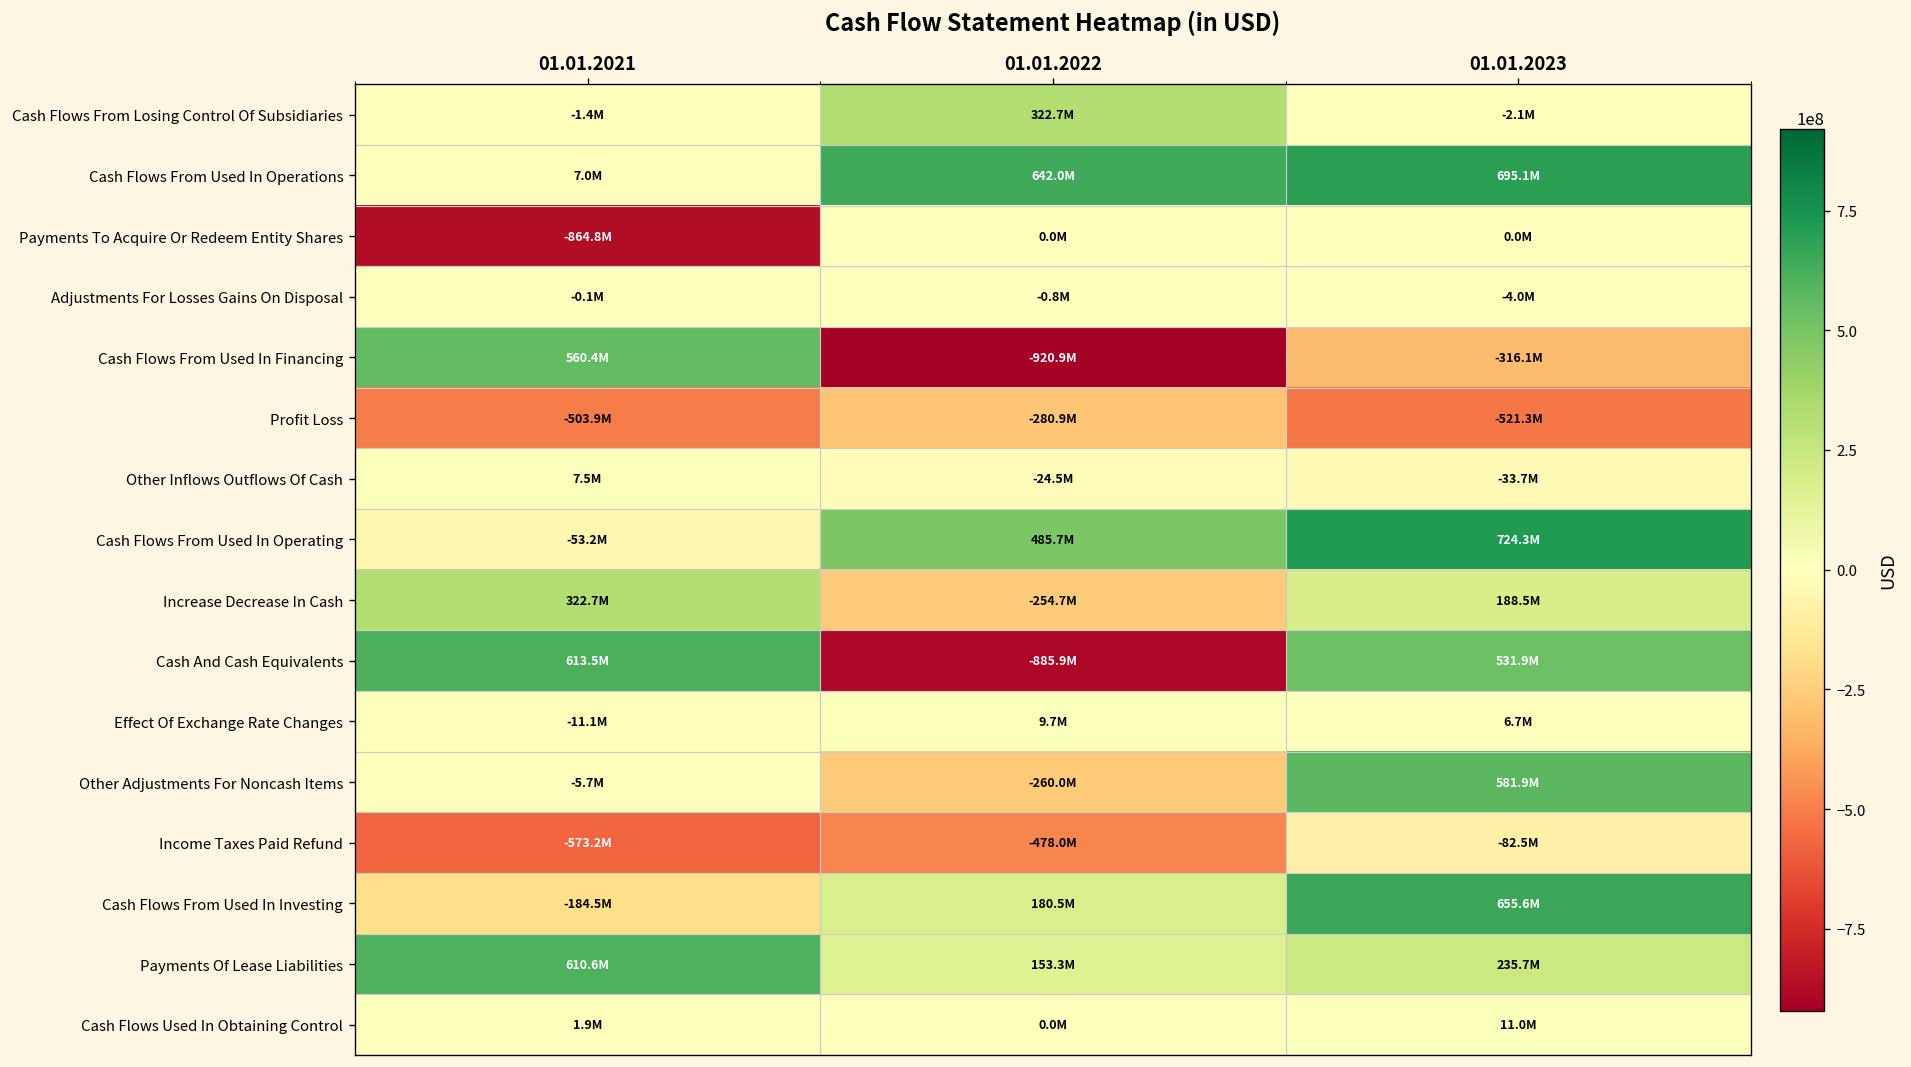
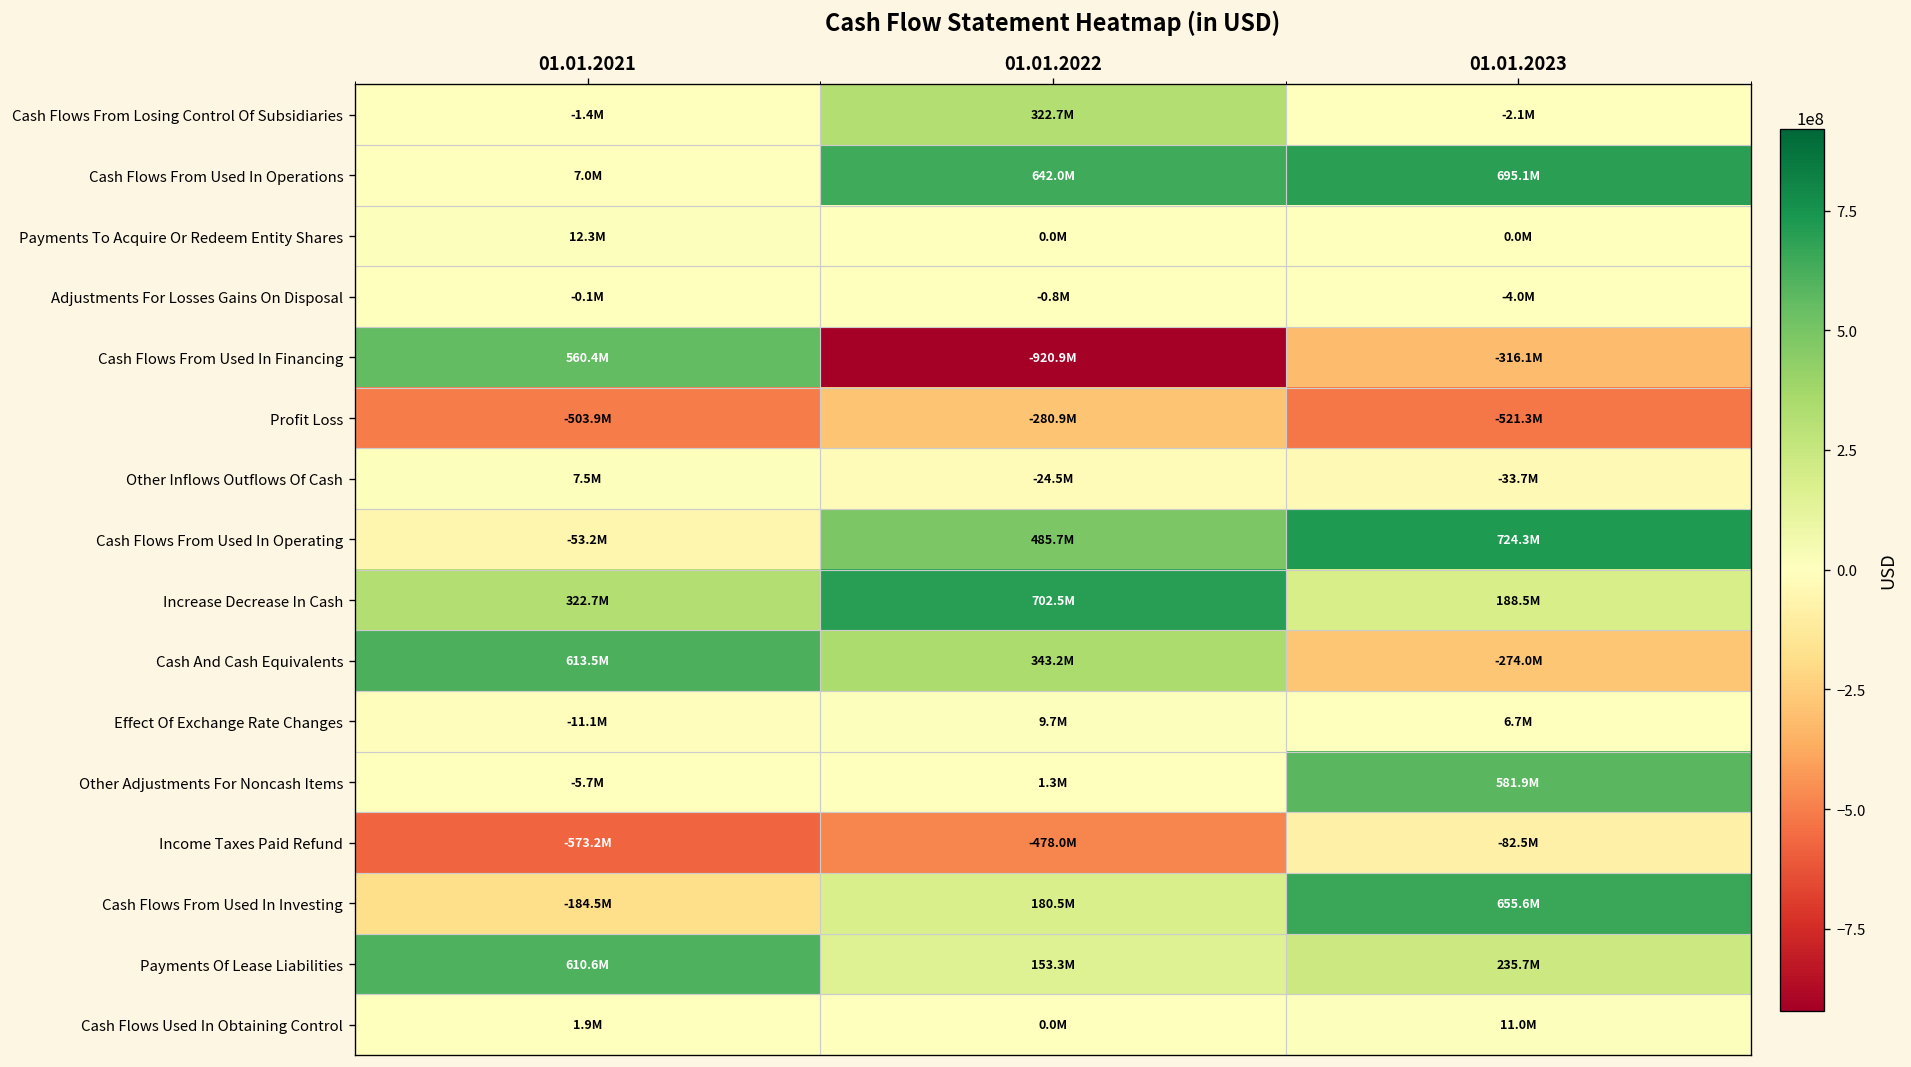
Payments To Acquire Or Redeem Entity Shares, 01.01.2021: -864.8M -> 12.3M
Increase Decrease In Cash, 01.01.2022: -254.7M -> 702.5M
Cash And Cash Equivalents, 01.01.2022: -885.9M -> 343.2M
Cash And Cash Equivalents, 01.01.2023: 531.9M -> -274.0M
Other Adjustments For Noncash Items, 01.01.2022: -260.0M -> 1.3M
